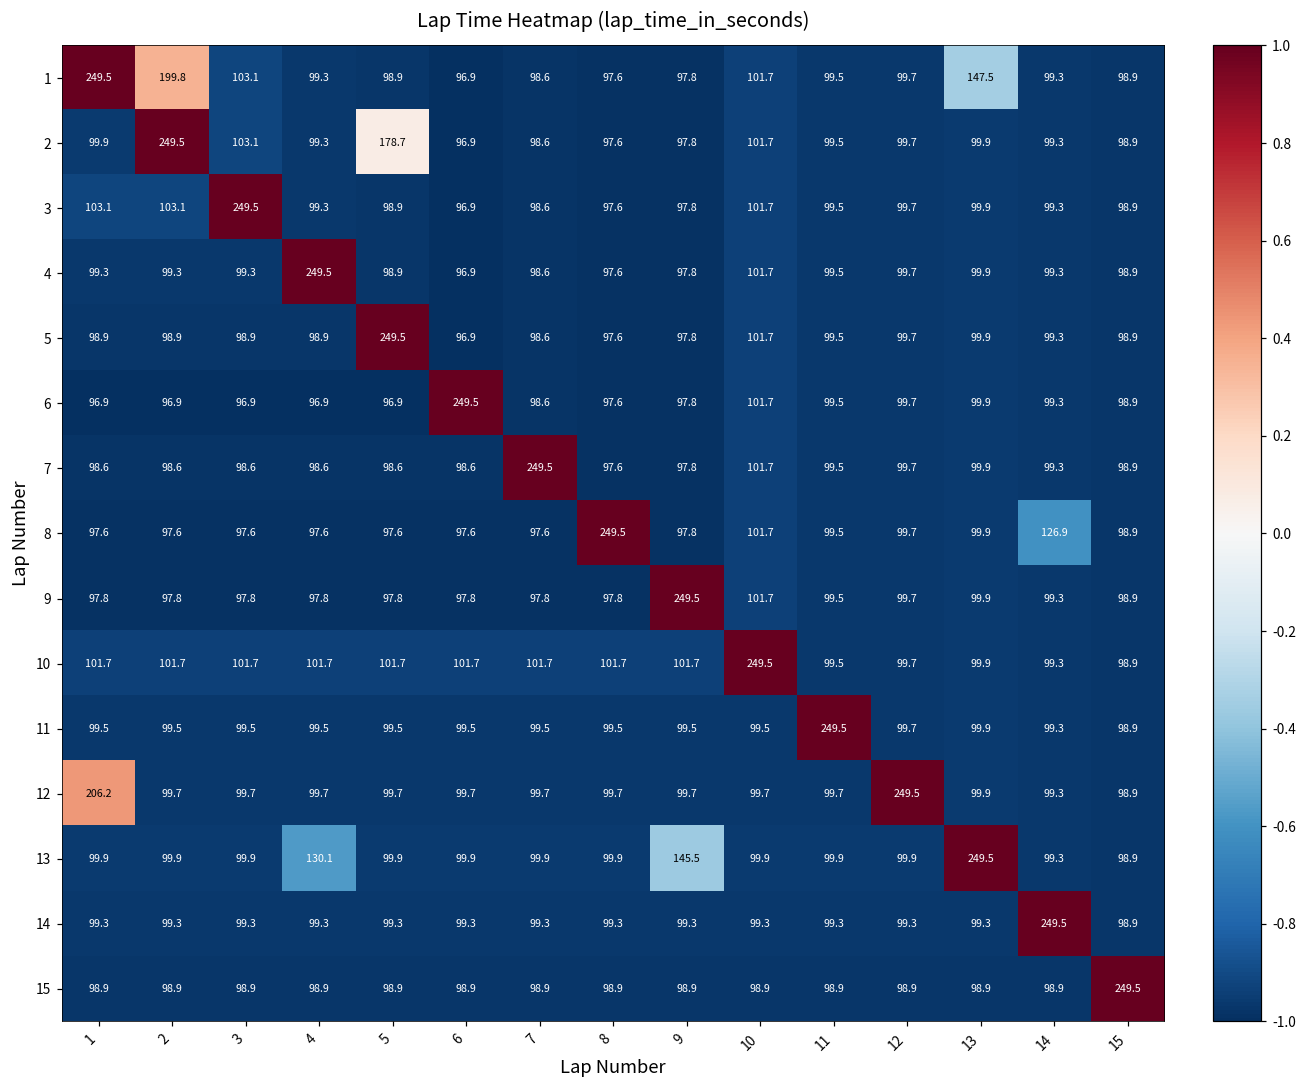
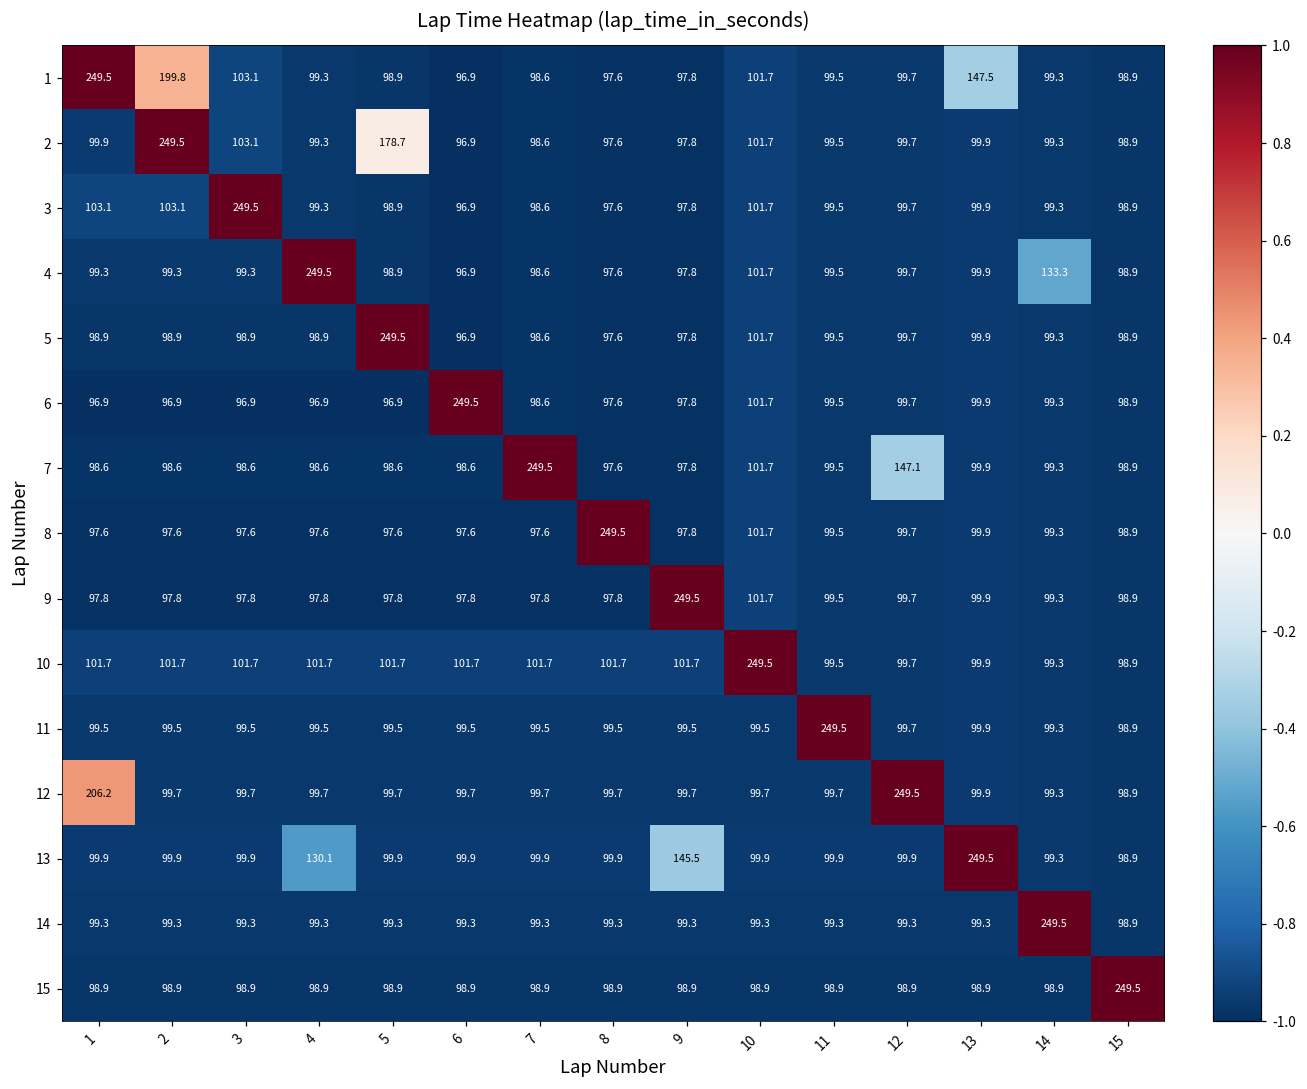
4, 14: 99.3 -> 133.3
7, 12: 99.7 -> 147.1
8, 14: 126.9 -> 99.3
